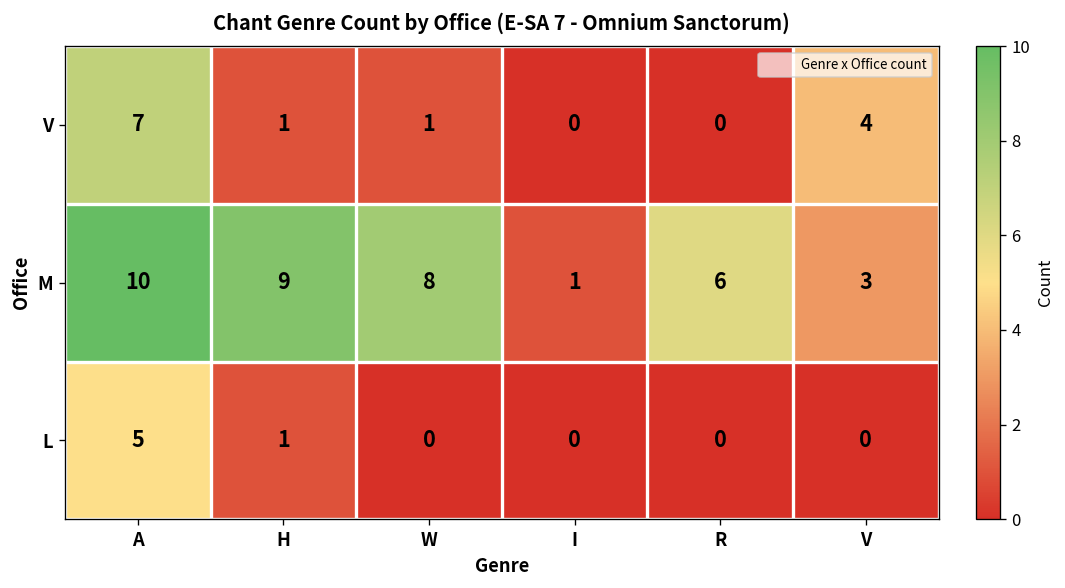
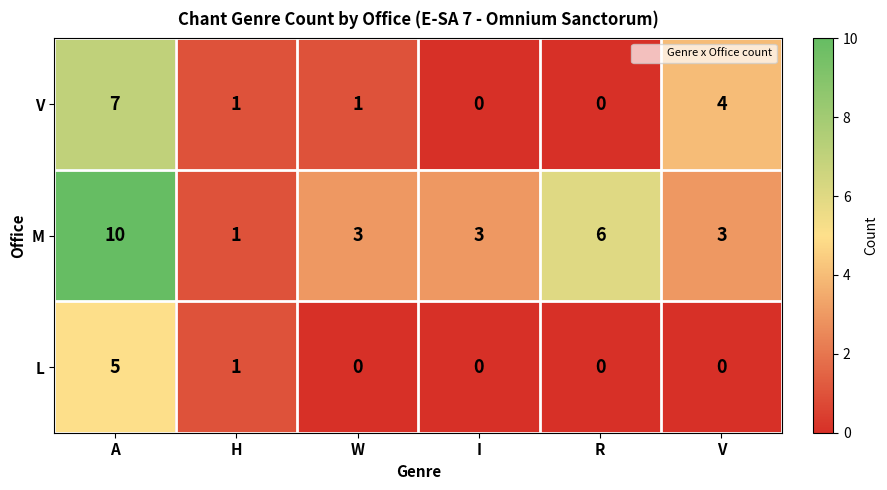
M, H: 9 -> 1
M, W: 8 -> 3
M, I: 1 -> 3
